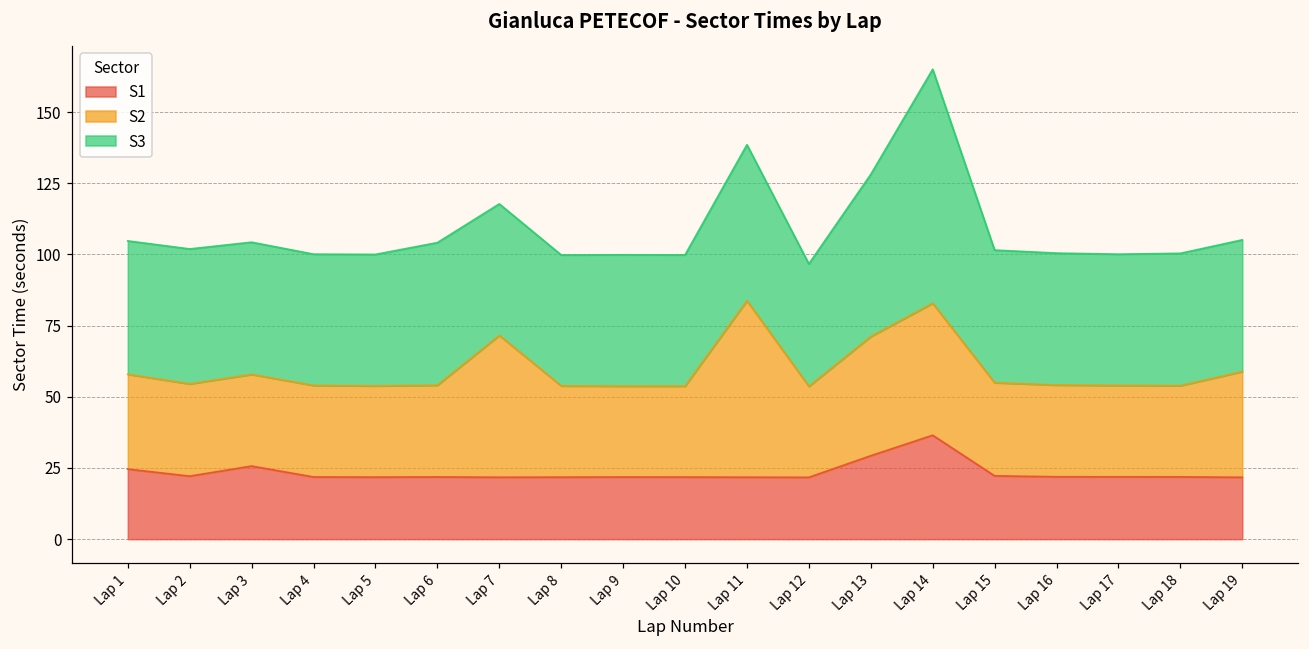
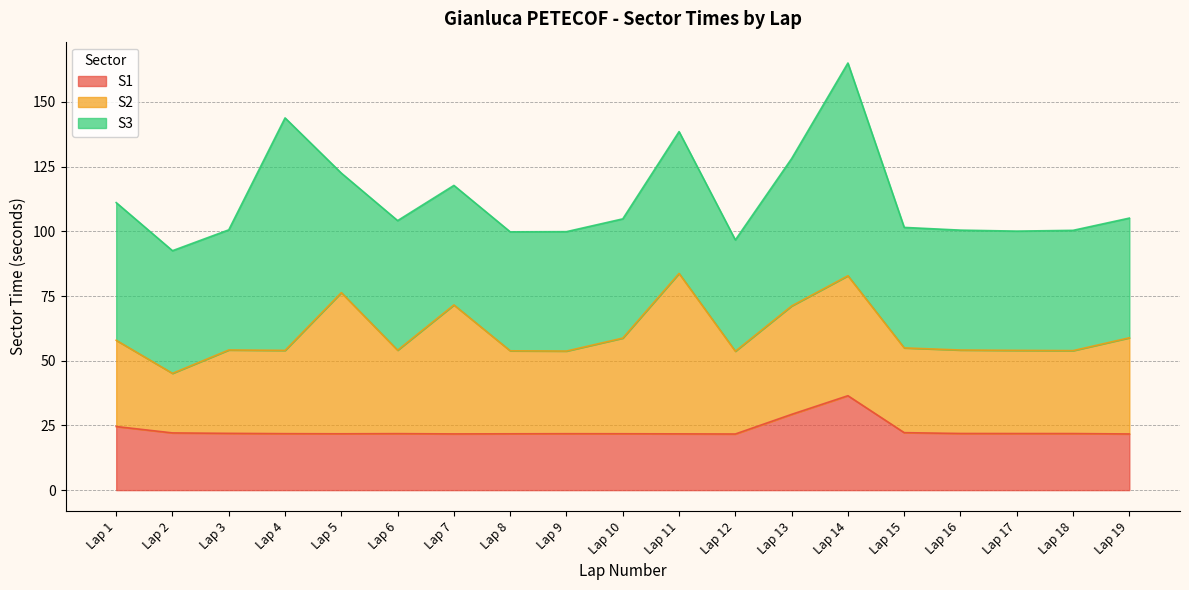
S3, Lap 1: 47 -> 53
S2, Lap 2: 32 -> 23
S1, Lap 3: 26 -> 22
S3, Lap 4: 46 -> 90
S2, Lap 5: 32 -> 55
S2, Lap 10: 32 -> 37
